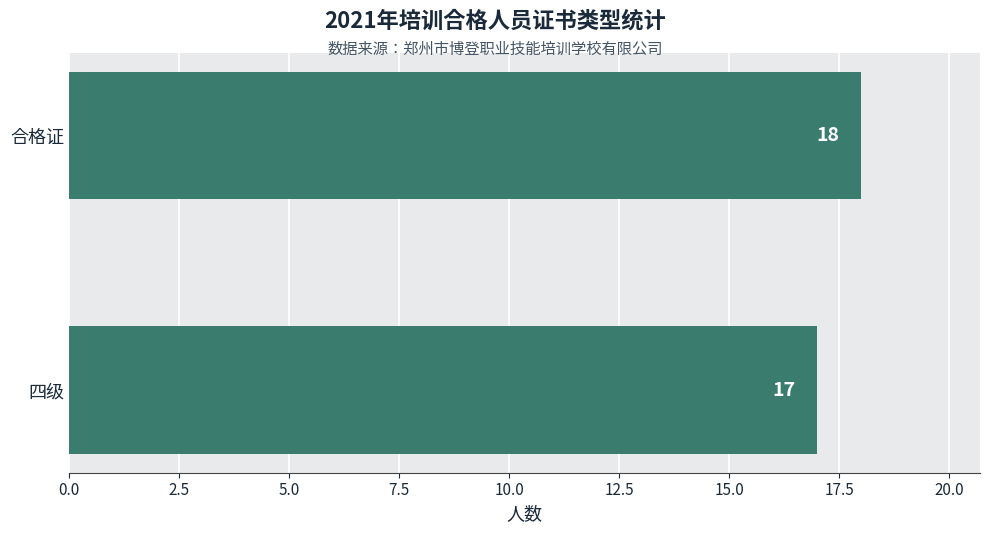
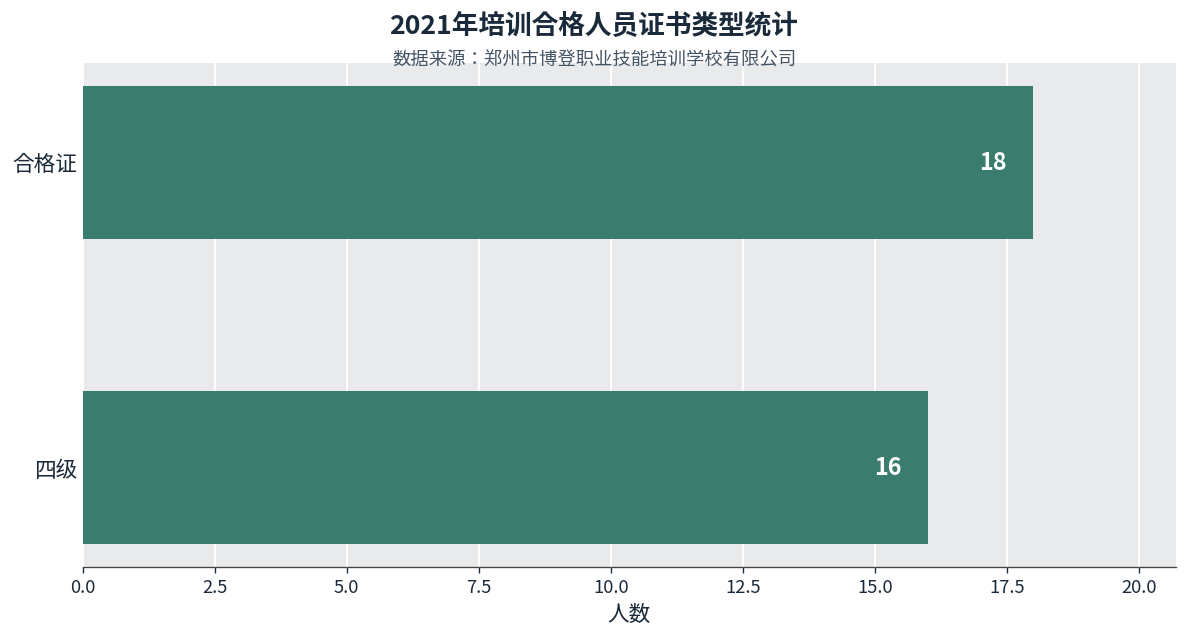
四级: 17 -> 16
